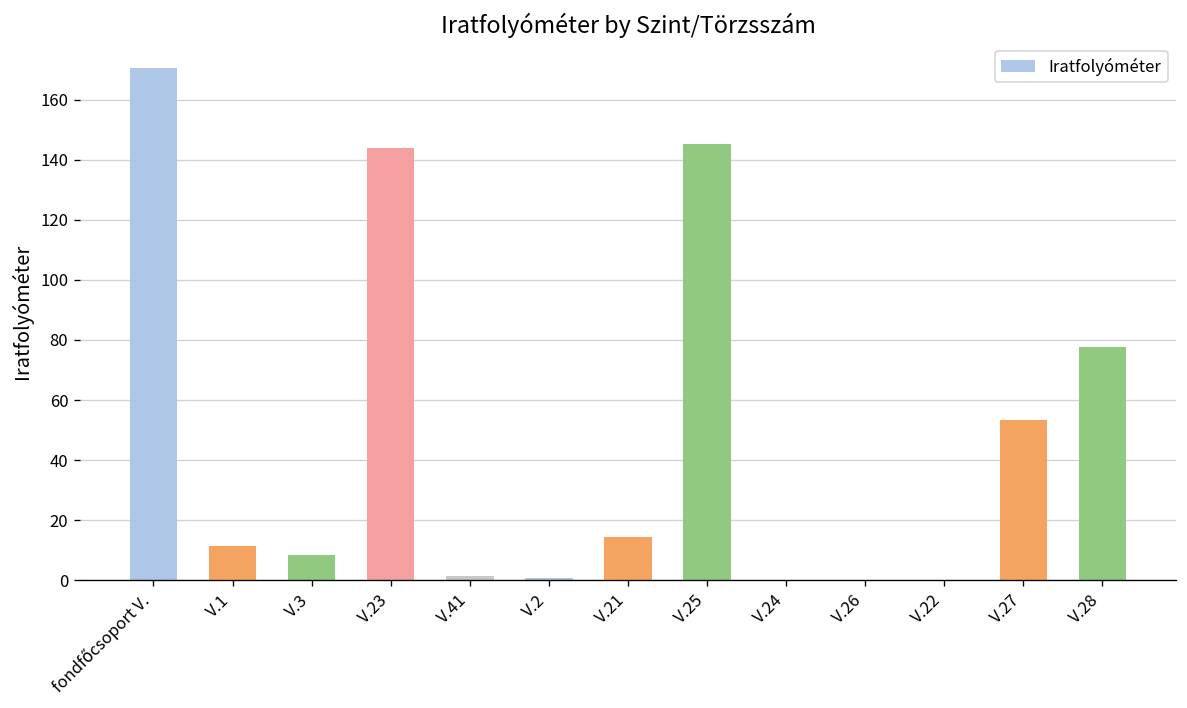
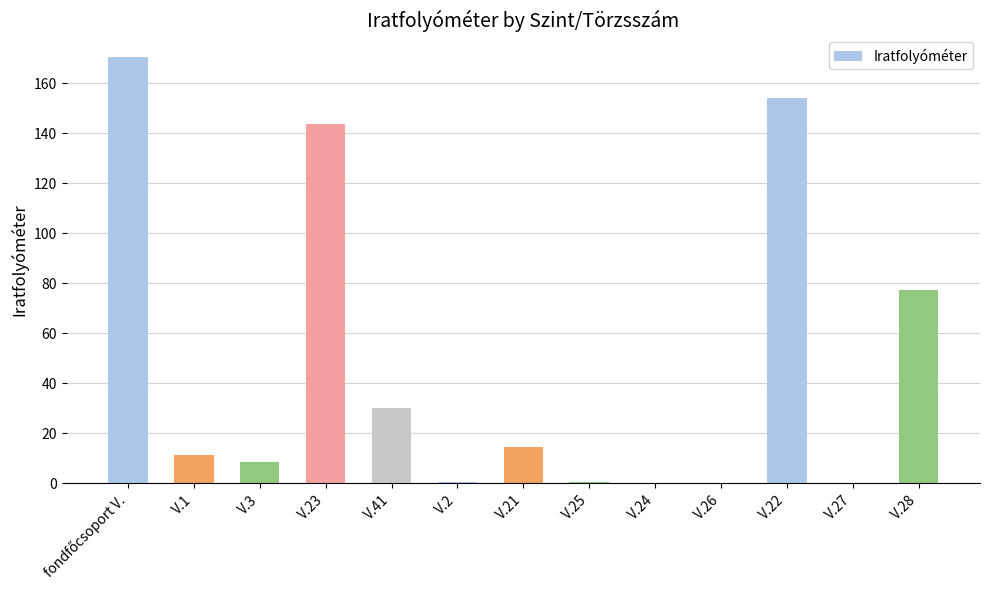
V.41: 1 -> 30
V.25: 145 -> 1
V.22: 0 -> 154
V.27: 53 -> 0
